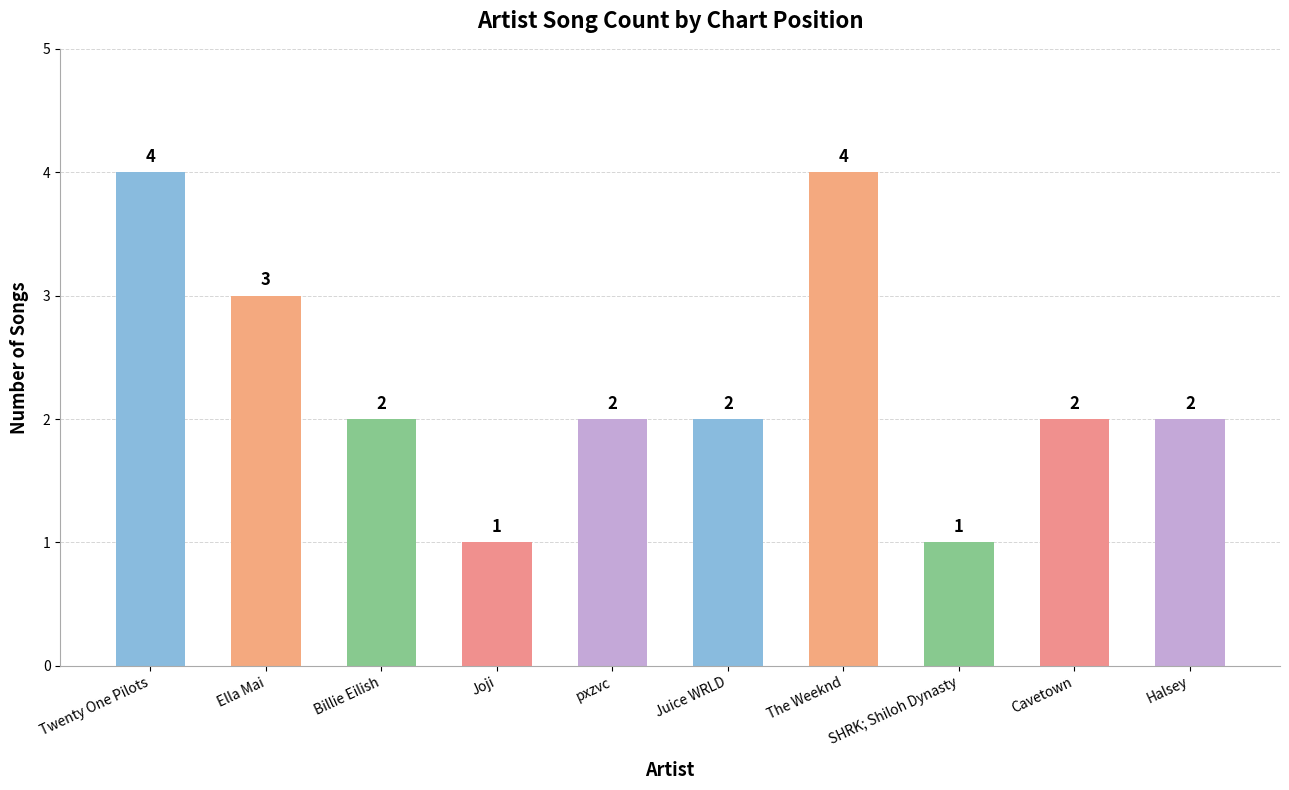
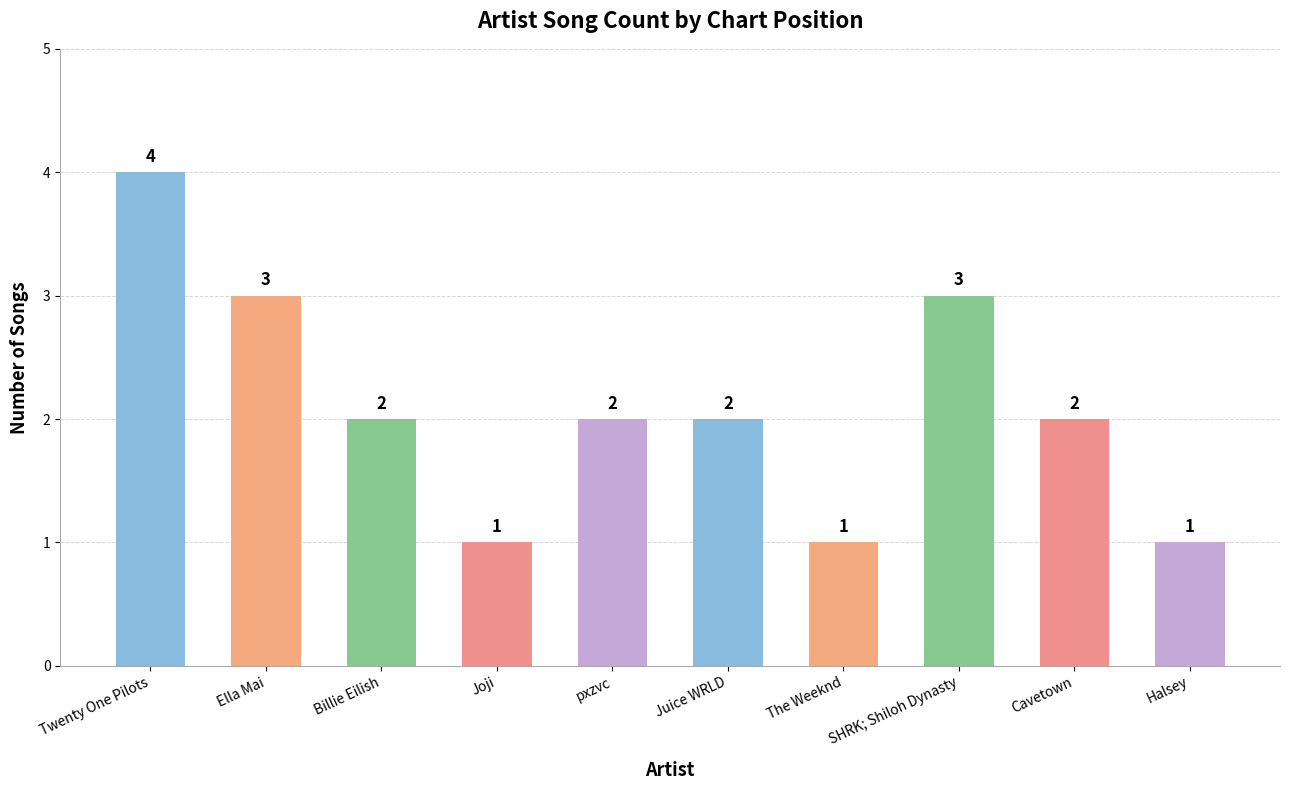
The Weeknd: 4 -> 1
SHRK; Shiloh Dynasty: 1 -> 3
Halsey: 2 -> 1
